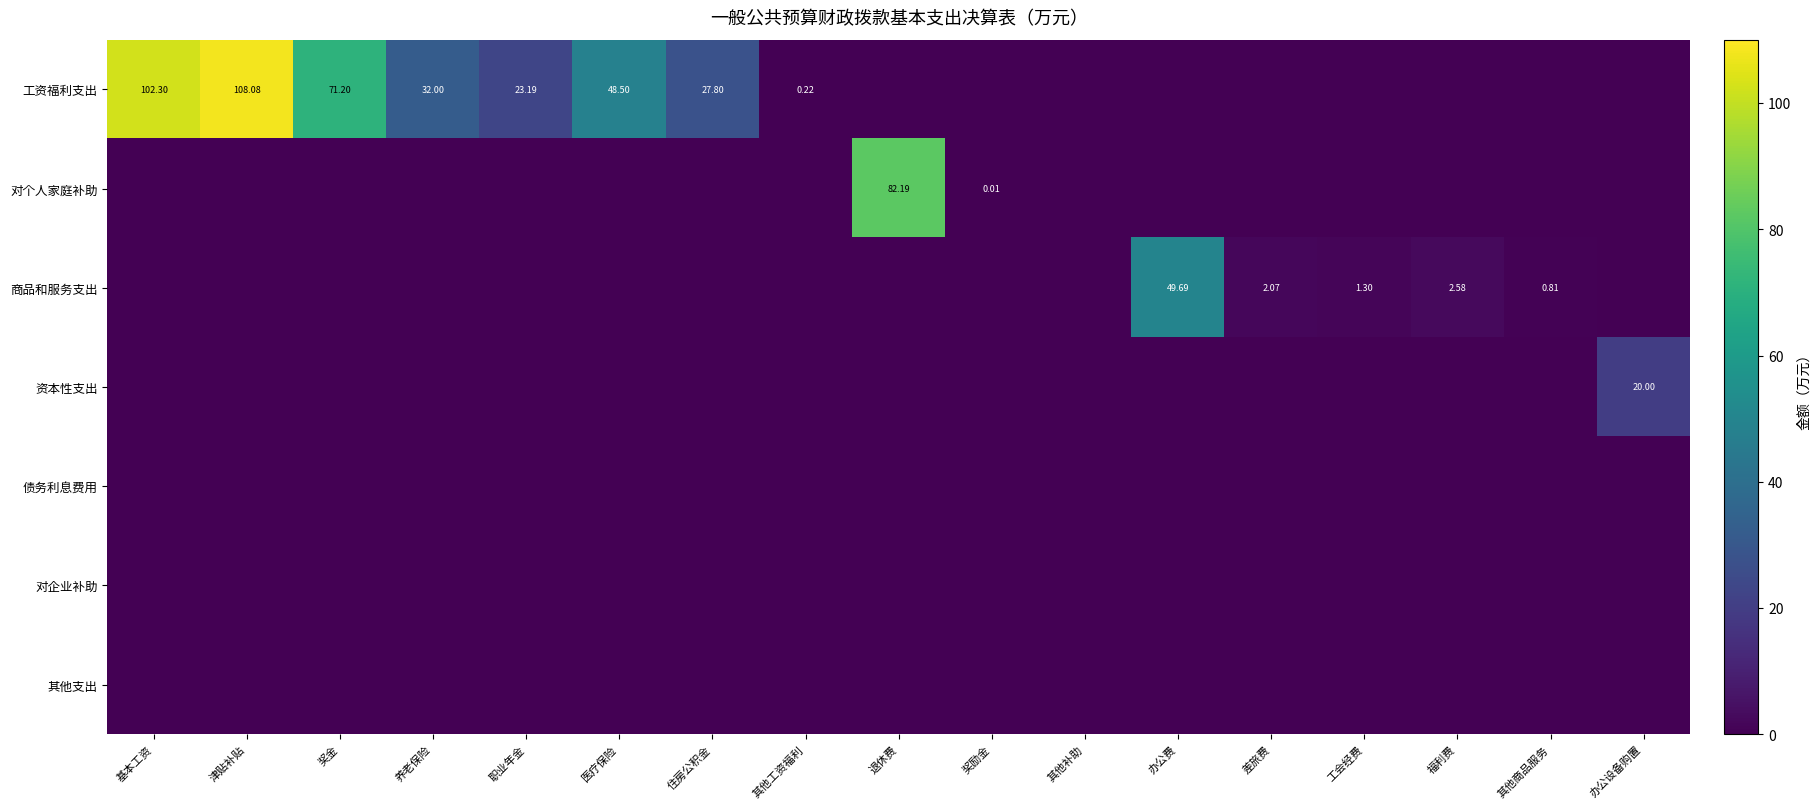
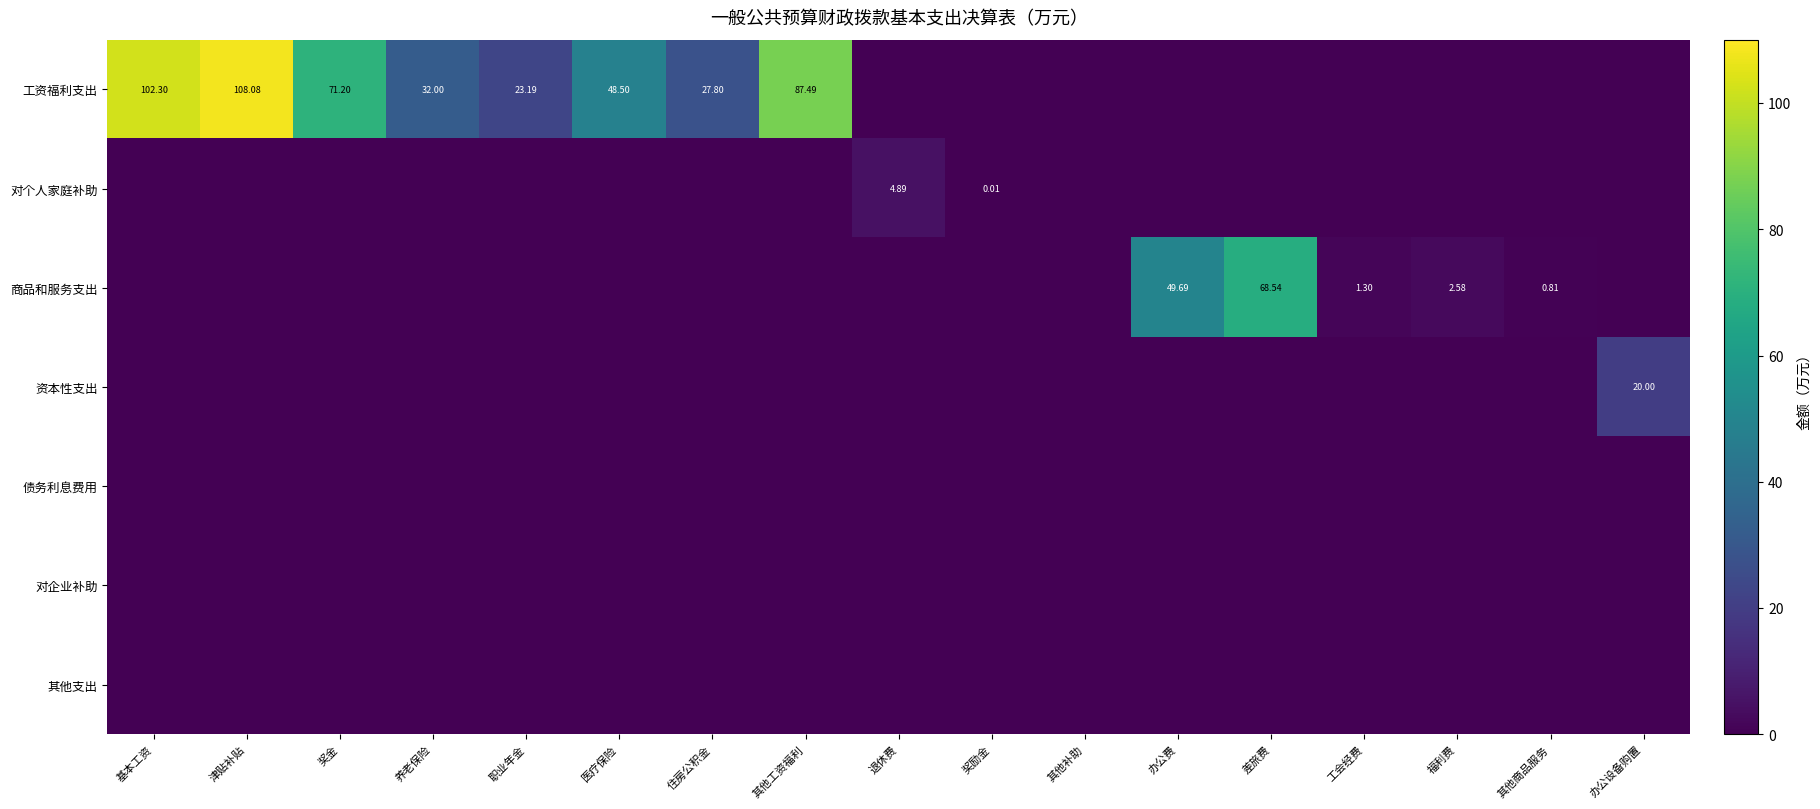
工资福利支出, 其他工资福利: 0.22 -> 87.49
对个人家庭补助, 退休费: 82.19 -> 4.89
商品和服务支出, 差旅费: 2.07 -> 68.54
